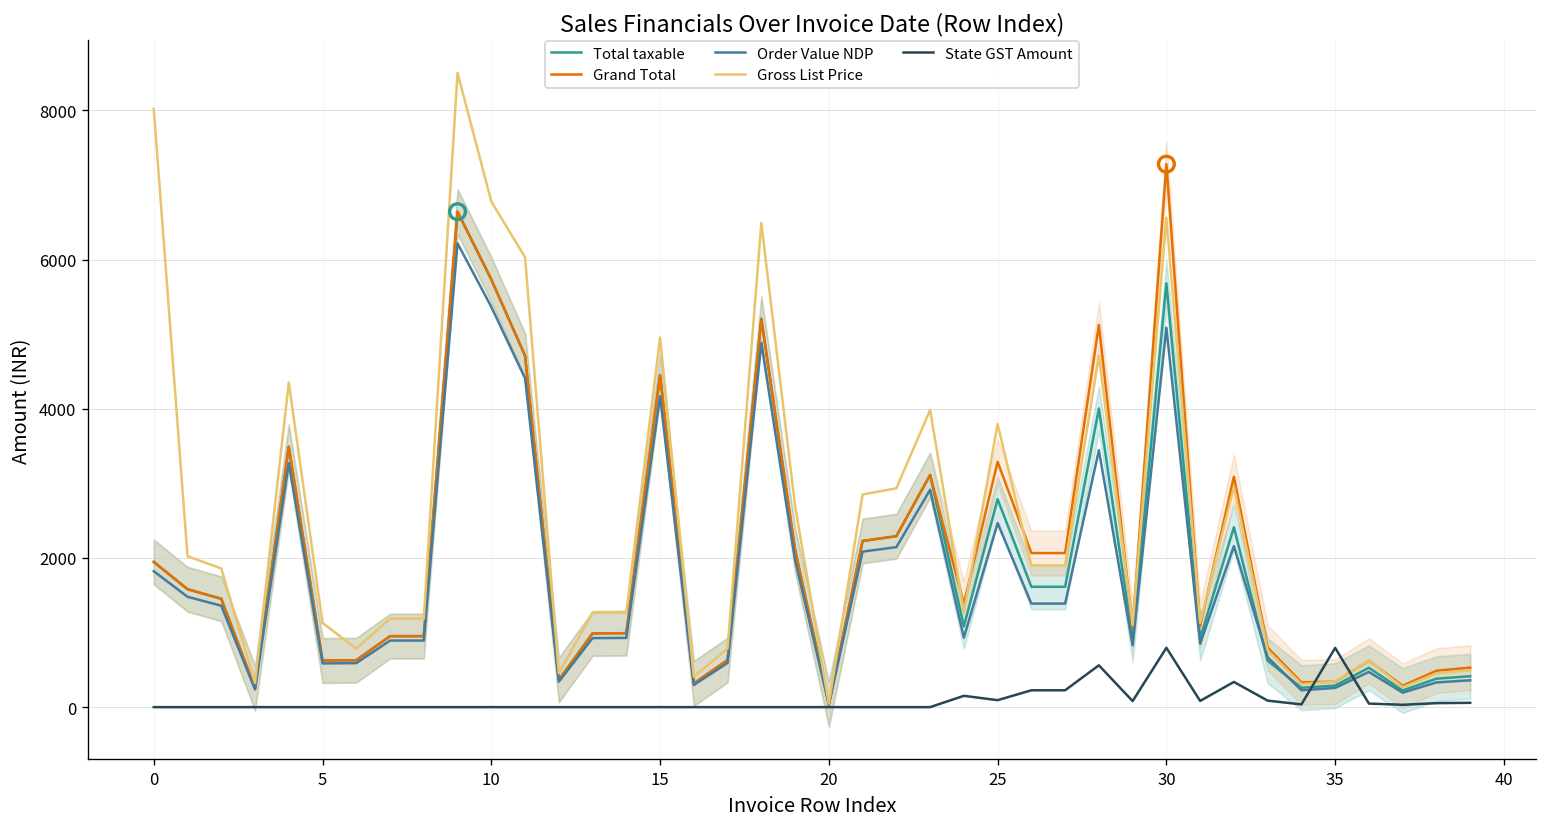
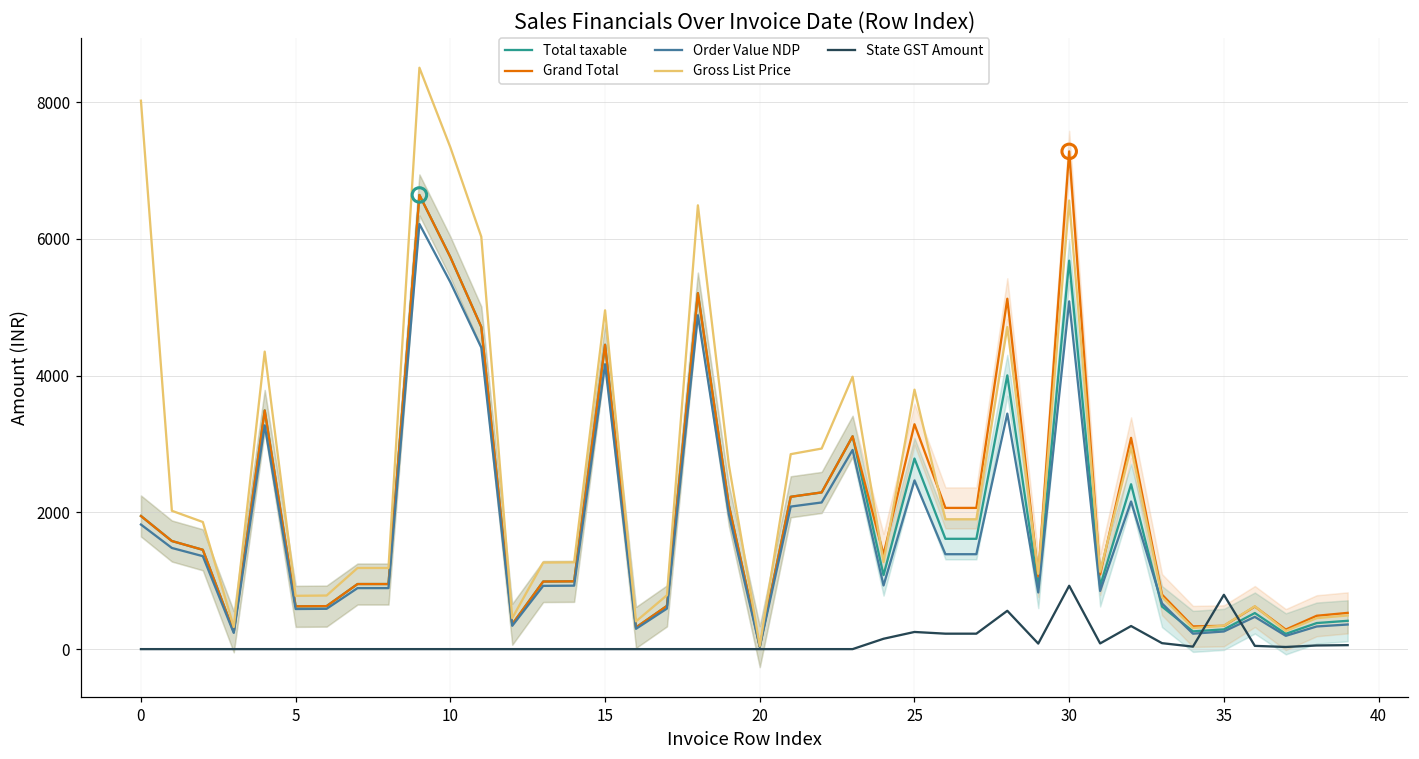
Gross List Price, 5: 1100 -> 800
Gross List Price, 10: 6800 -> 7300
State GST Amount, 25: 100 -> 300
State GST Amount, 30: 800 -> 900
